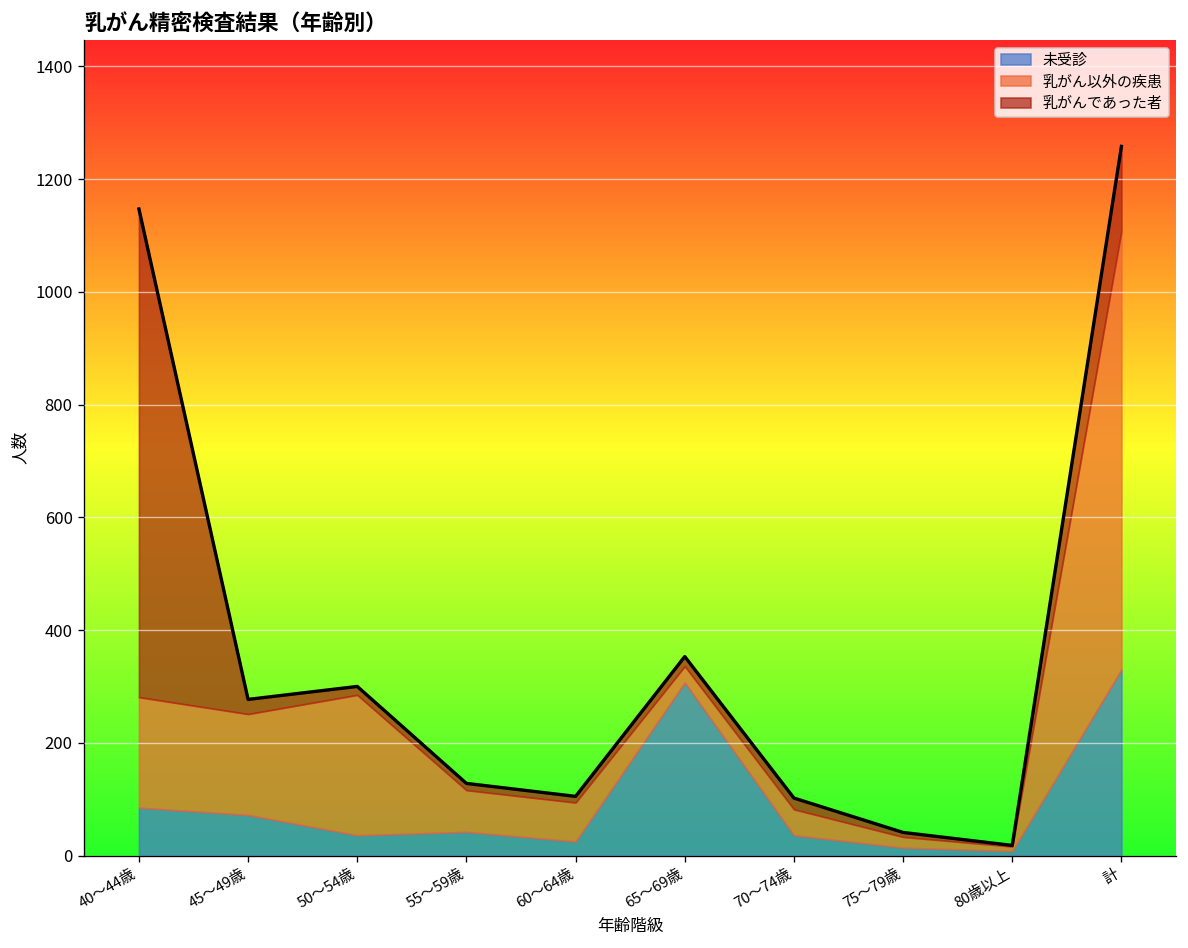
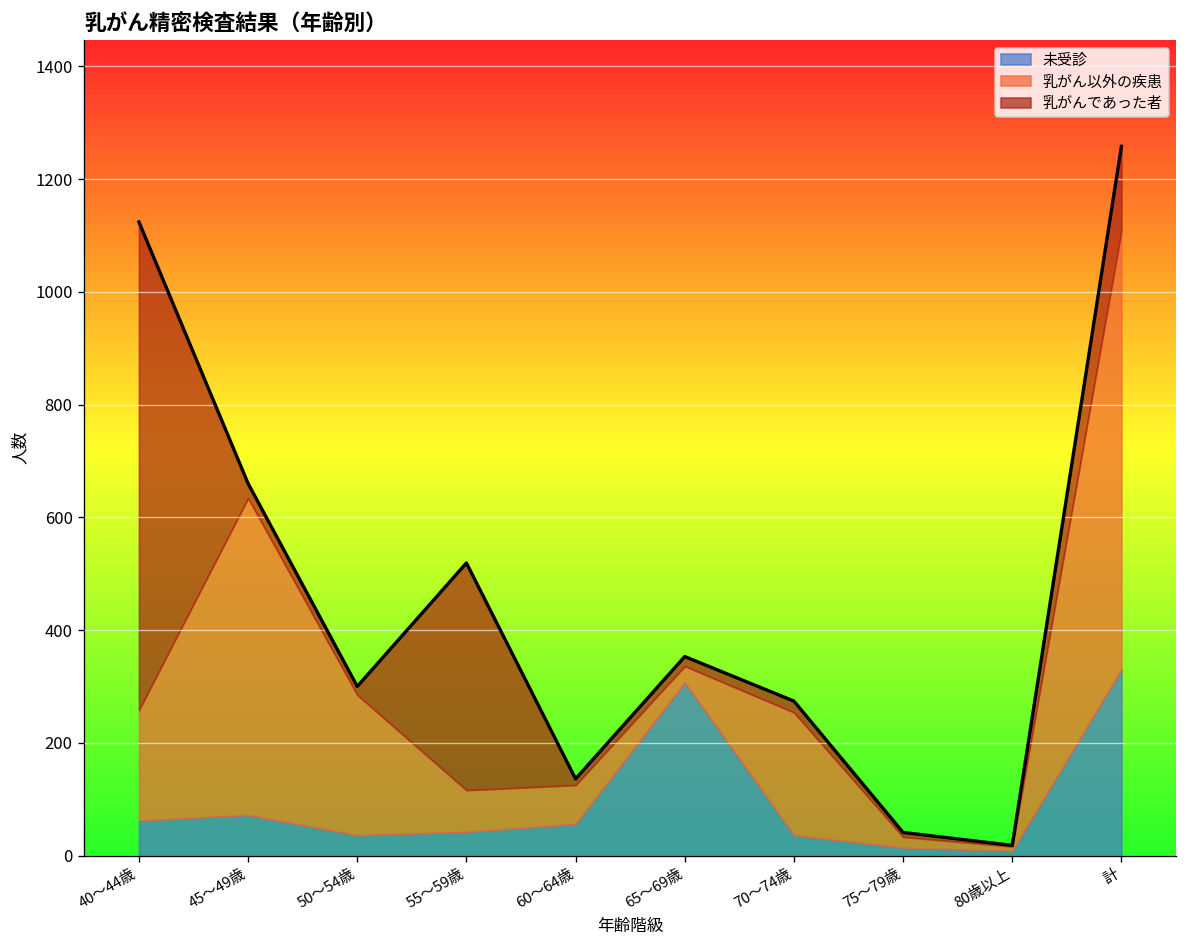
未受診, 40～44歳: 90 -> 60
乳がん以外の疾患, 45～49歳: 180 -> 560
乳がんであった者, 55～59歳: 10 -> 400
未受診, 60～64歳: 30 -> 60
乳がん以外の疾患, 70～74歳: 50 -> 220
